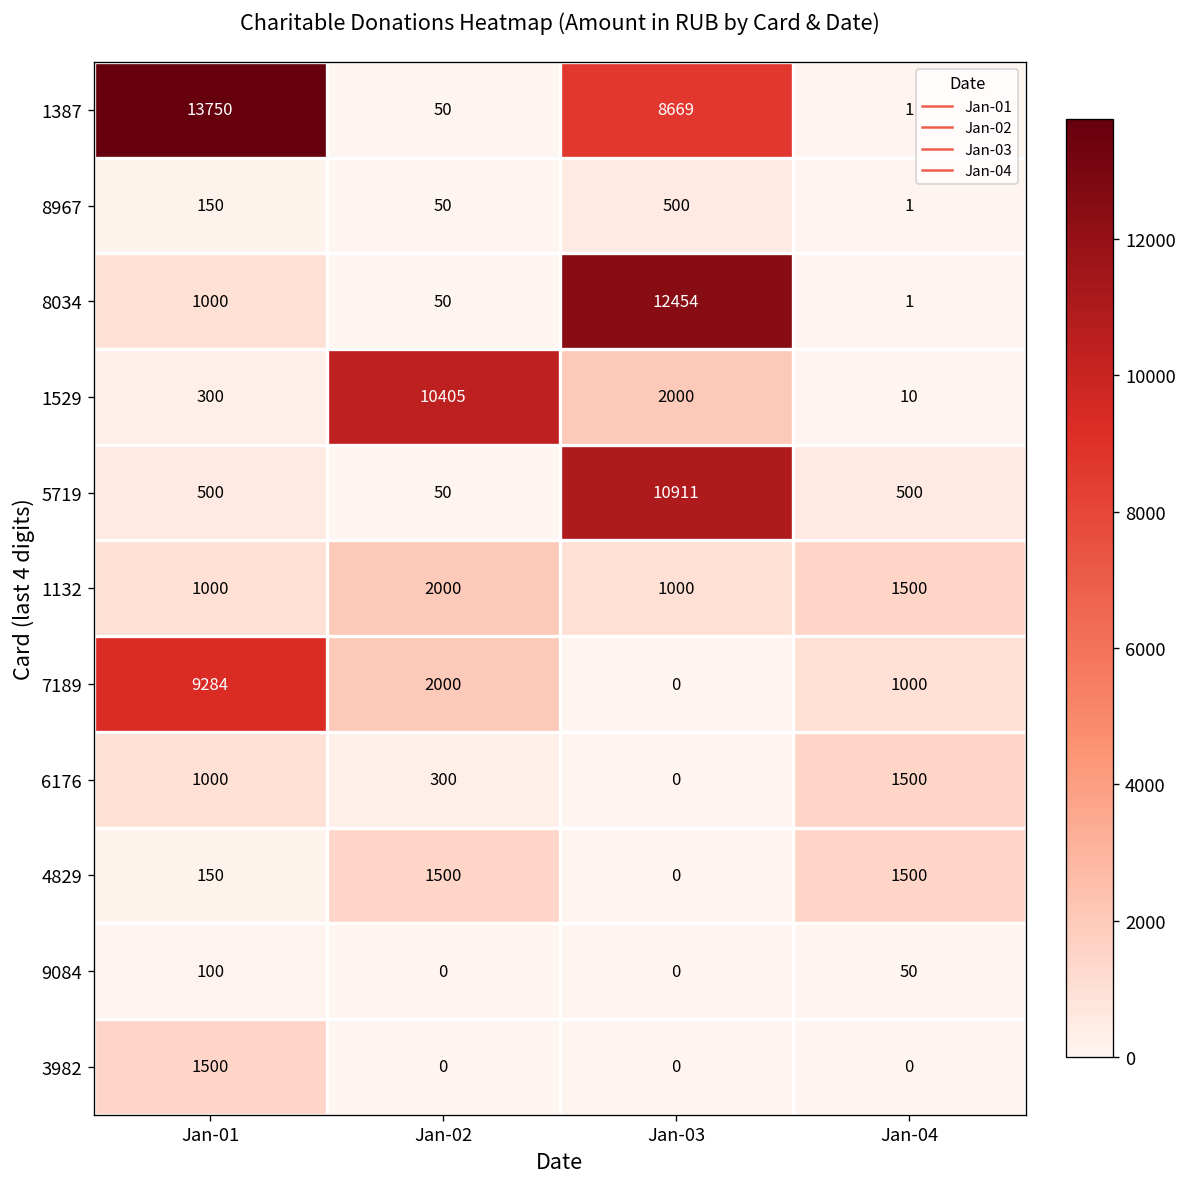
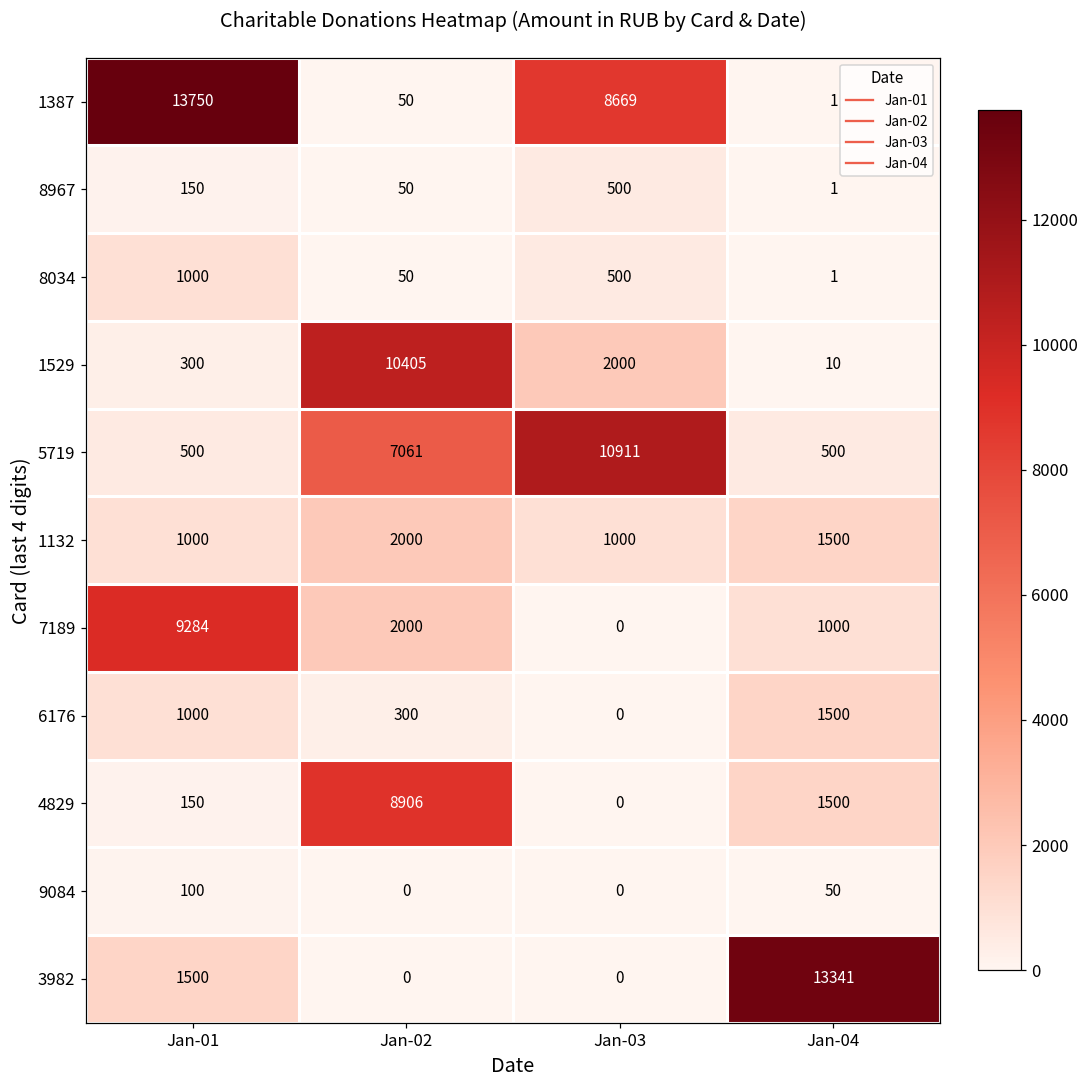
8034, Jan-03: 12454 -> 500
5719, Jan-02: 50 -> 7061
4829, Jan-02: 1500 -> 8906
3982, Jan-04: 0 -> 13341
